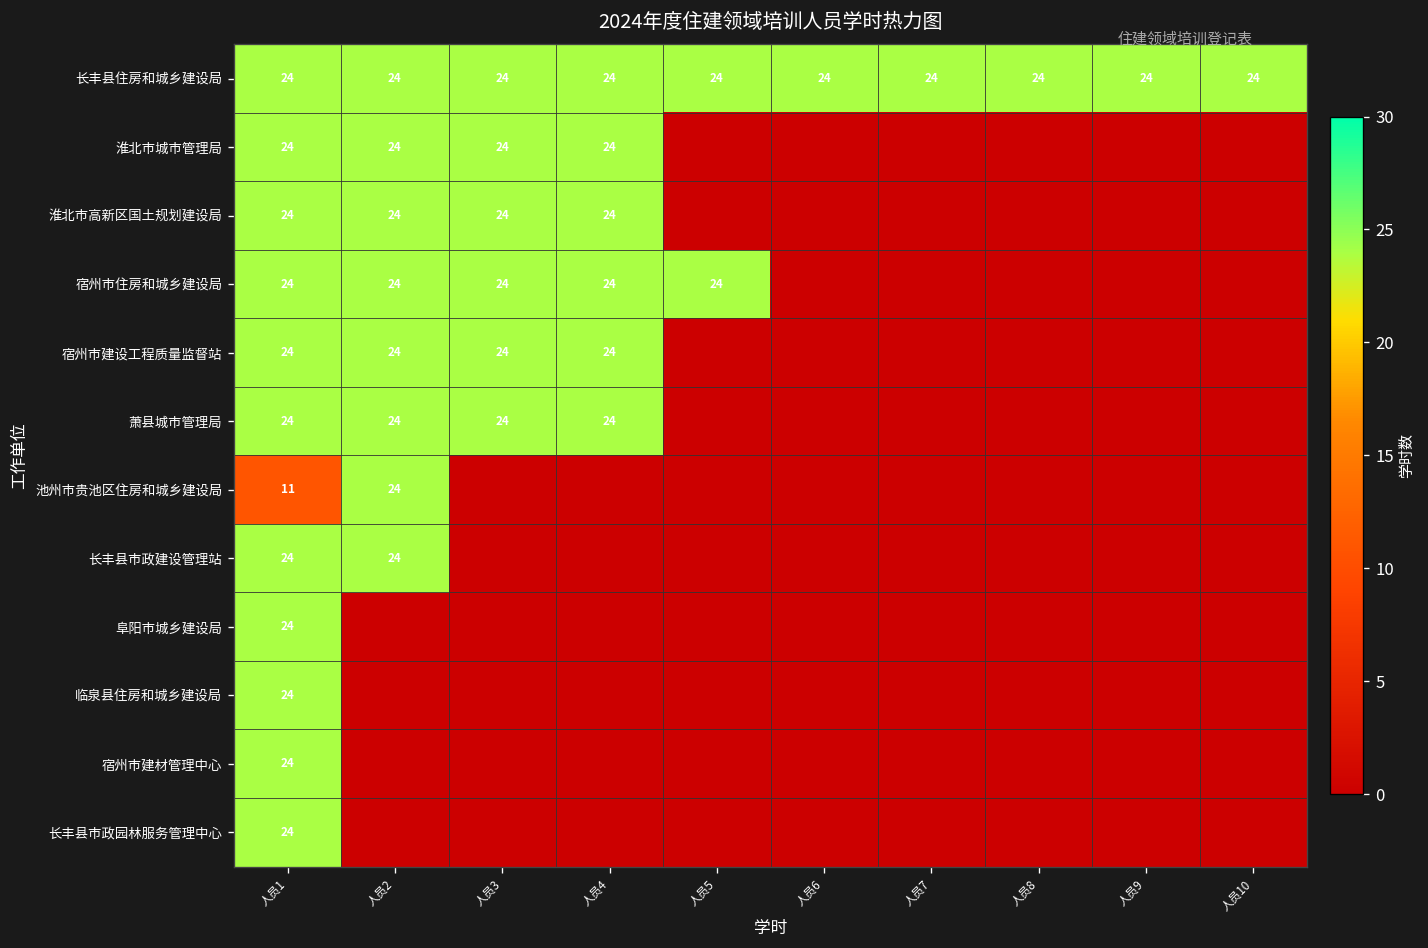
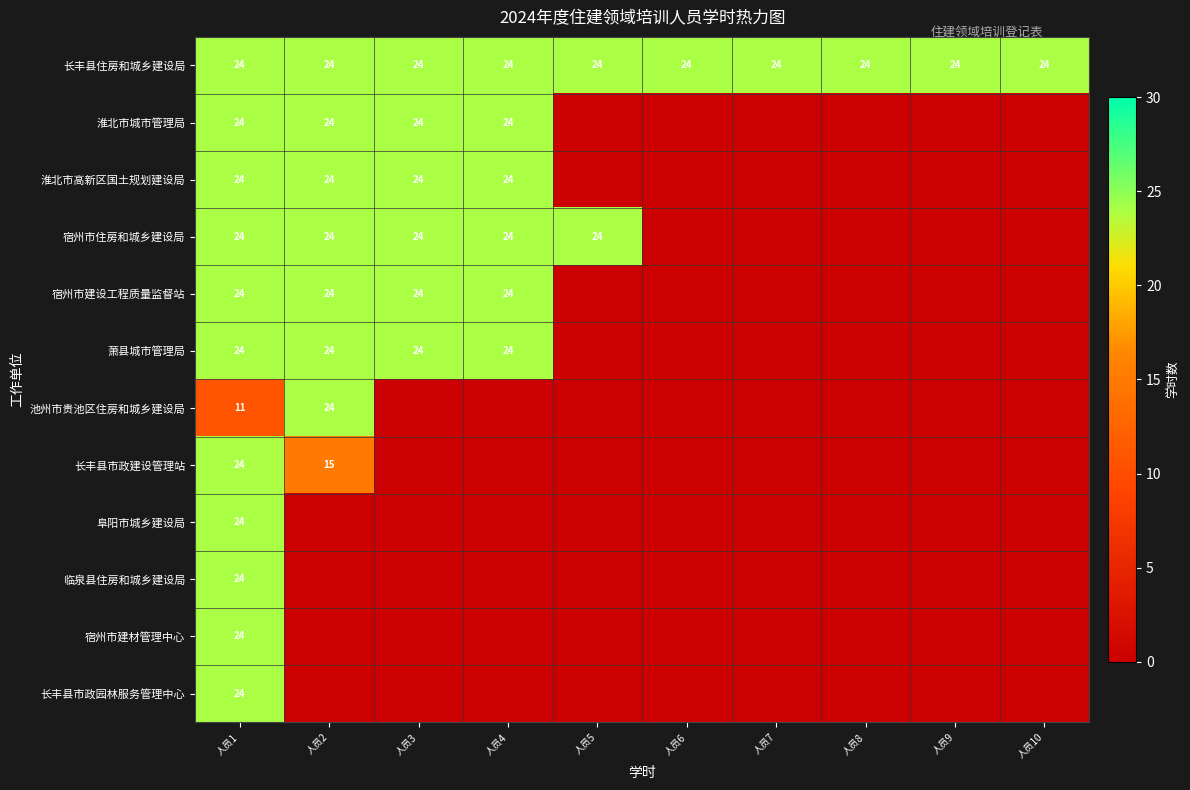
长丰县市政建设管理站, 人员2: 24 -> 15
